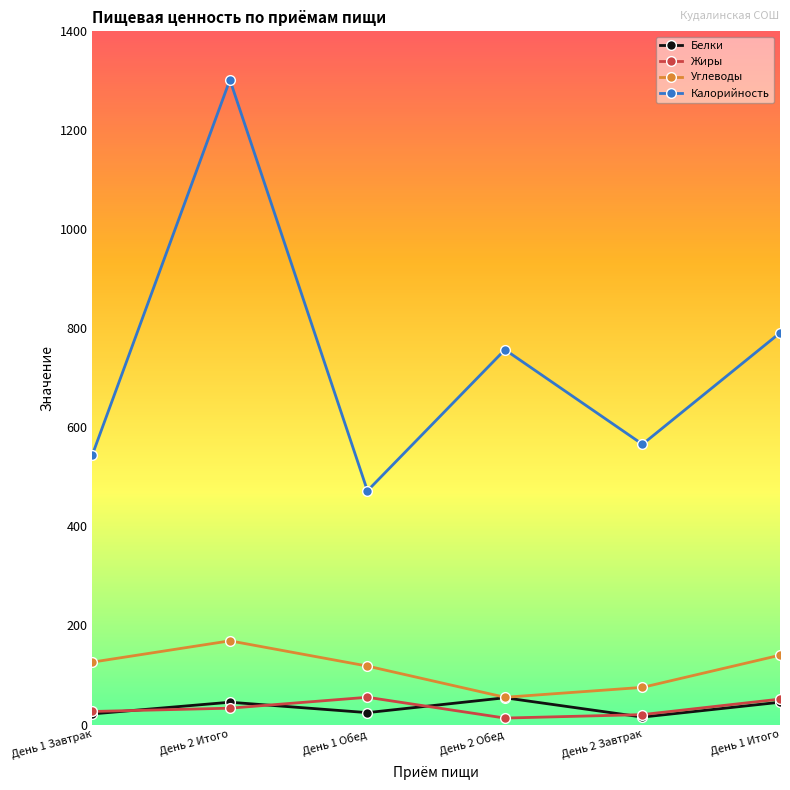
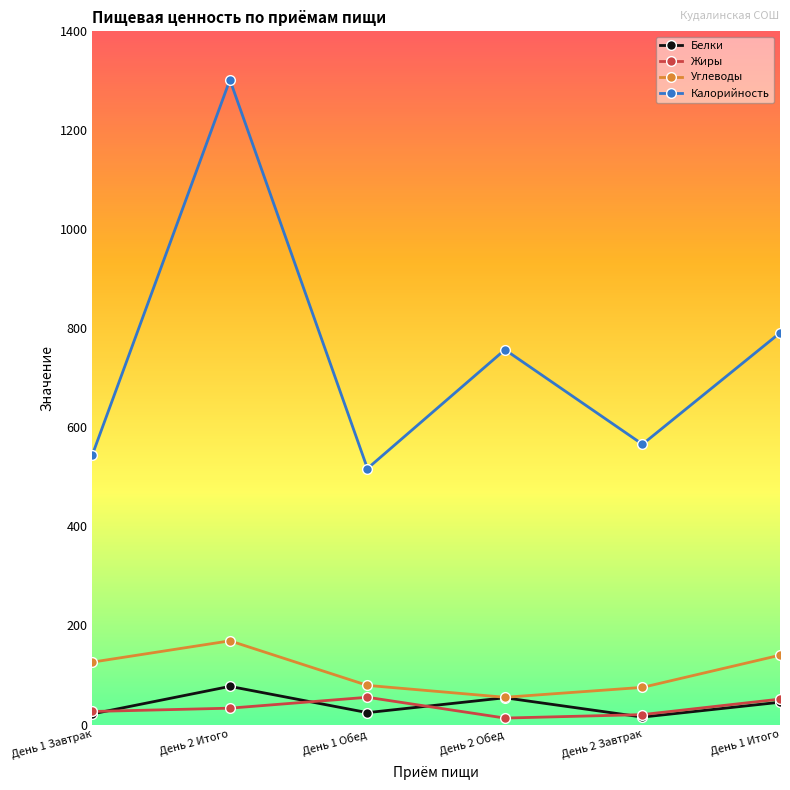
Белки, День 2 Итого: 50 -> 80
Углеводы, День 1 Обед: 120 -> 80
Калорийность, День 1 Обед: 470 -> 520
